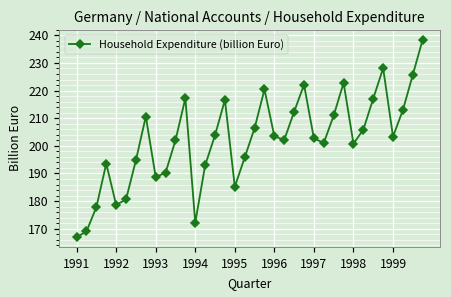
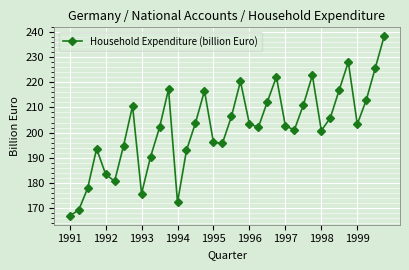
1992: 179 -> 183
1993: 189 -> 176
1995: 185 -> 196
